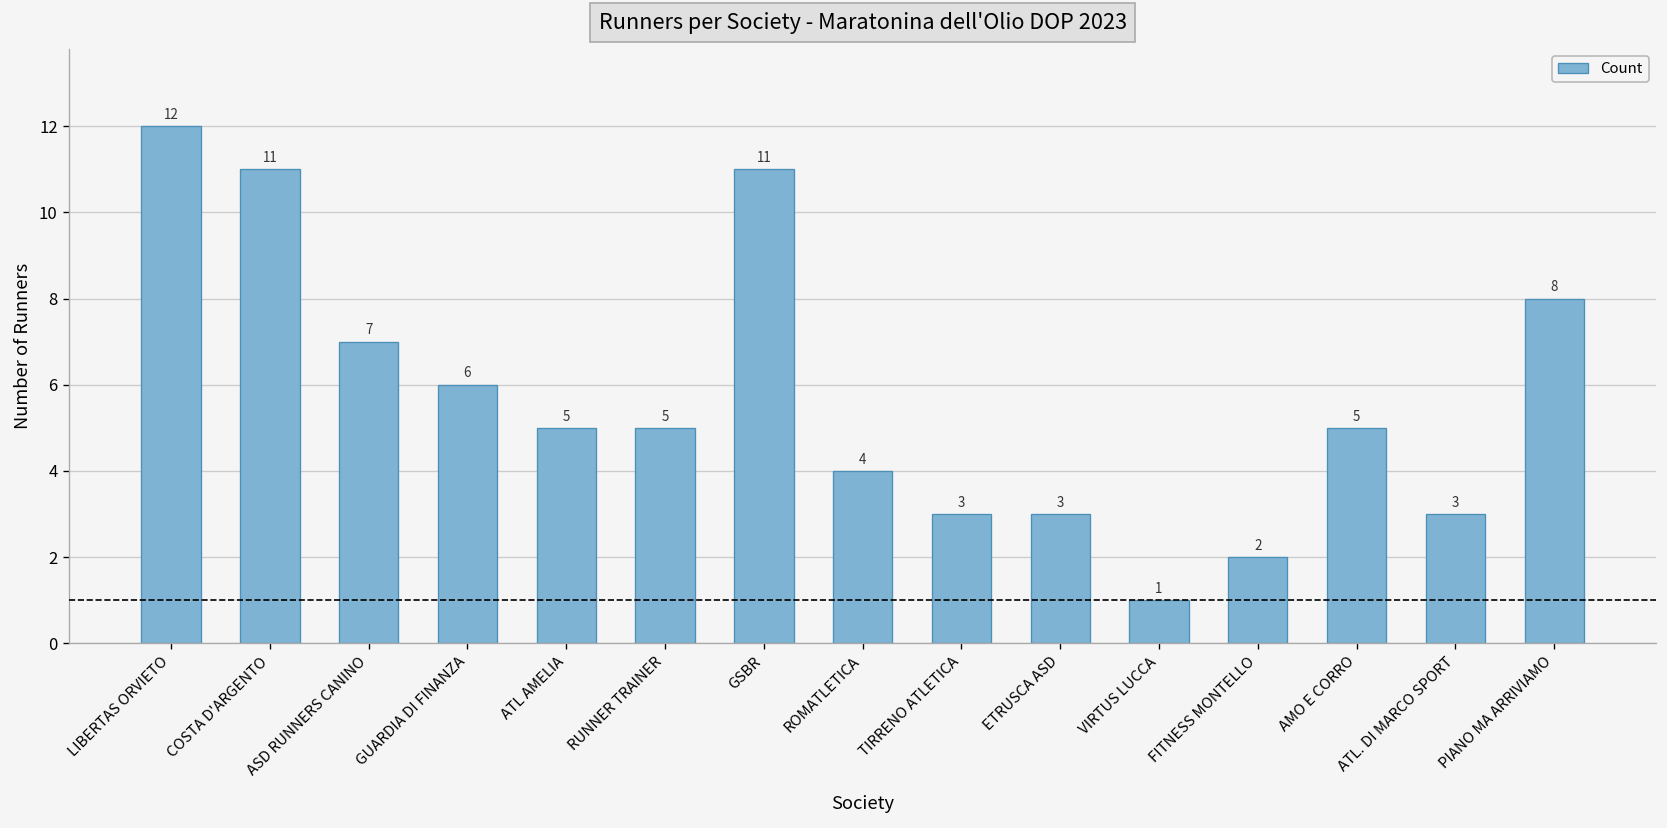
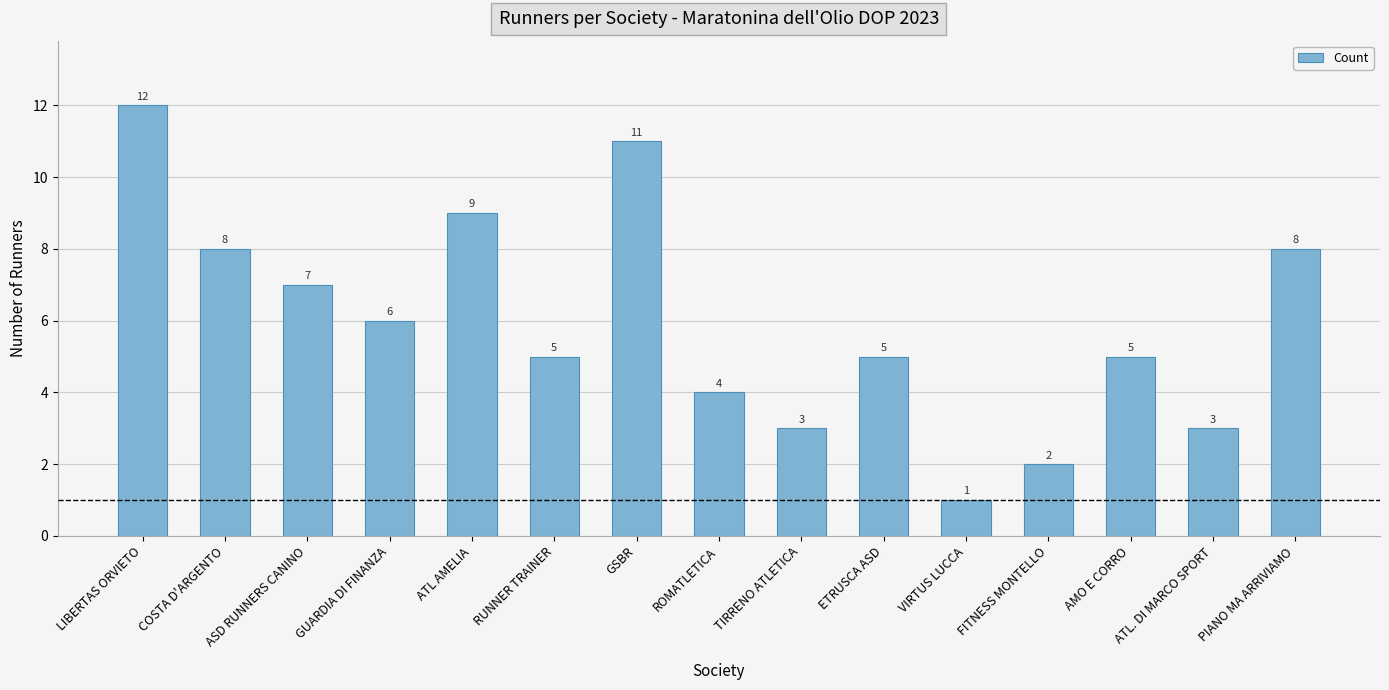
COSTA D'ARGENTO: 11 -> 8
ATL AMELIA: 5 -> 9
ETRUSCA ASD: 3 -> 5
